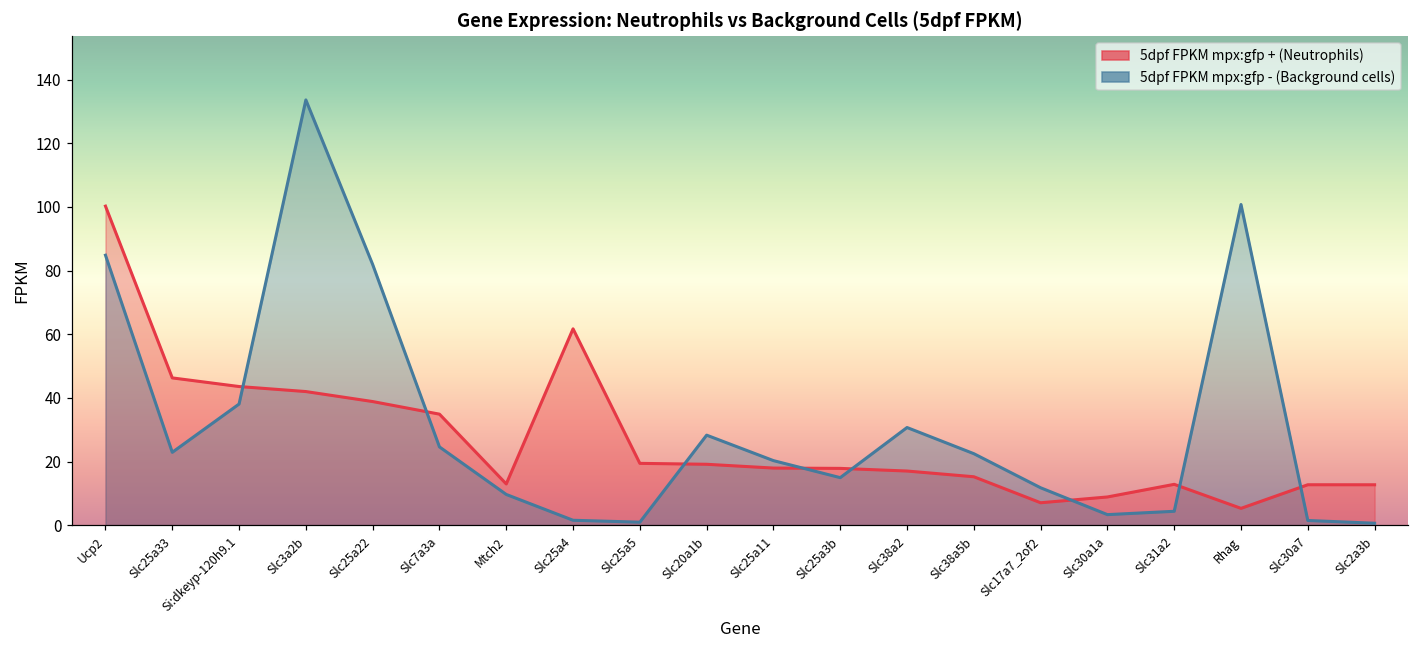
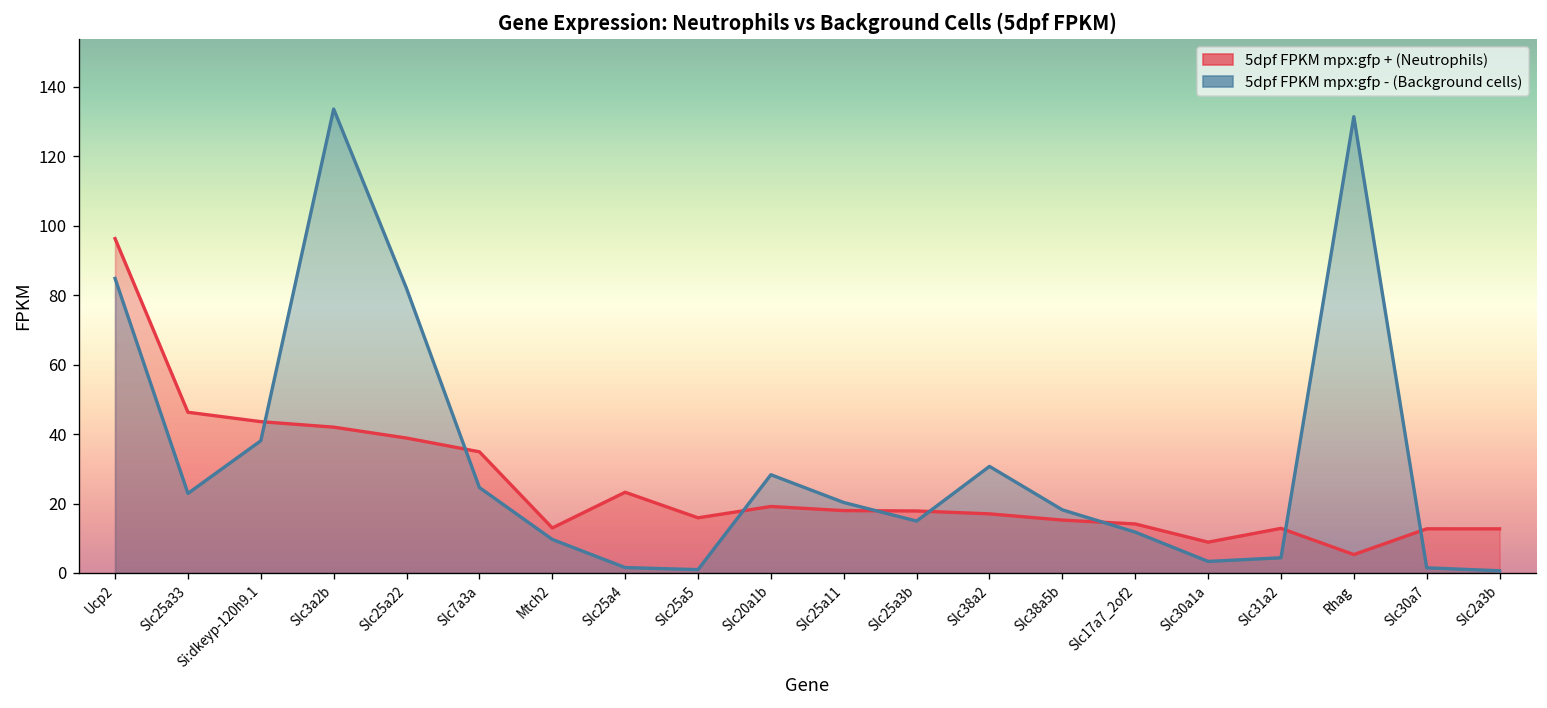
5dpf FPKM mpx:gfp + (Neutrophils), Ucp2: 100 -> 96
5dpf FPKM mpx:gfp + (Neutrophils), Slc25a4: 62 -> 23
5dpf FPKM mpx:gfp + (Neutrophils), Slc25a5: 19 -> 16
5dpf FPKM mpx:gfp - (Background cells), Slc38a5b: 22 -> 18
5dpf FPKM mpx:gfp + (Neutrophils), Slc17a7_2of2: 7 -> 14
5dpf FPKM mpx:gfp - (Background cells), Rhag: 101 -> 131
